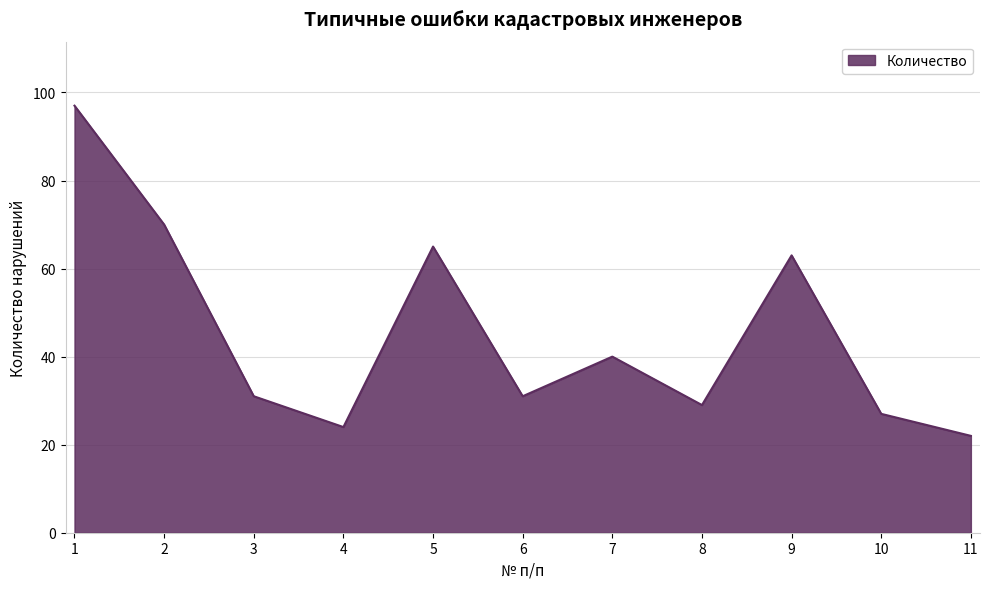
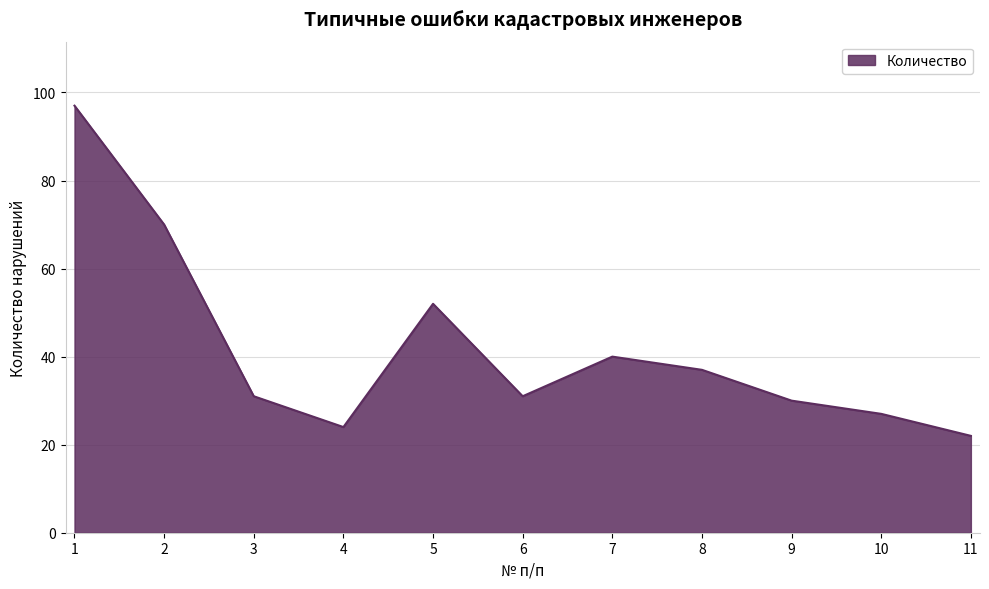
5: 65 -> 52
8: 29 -> 37
9: 63 -> 30
